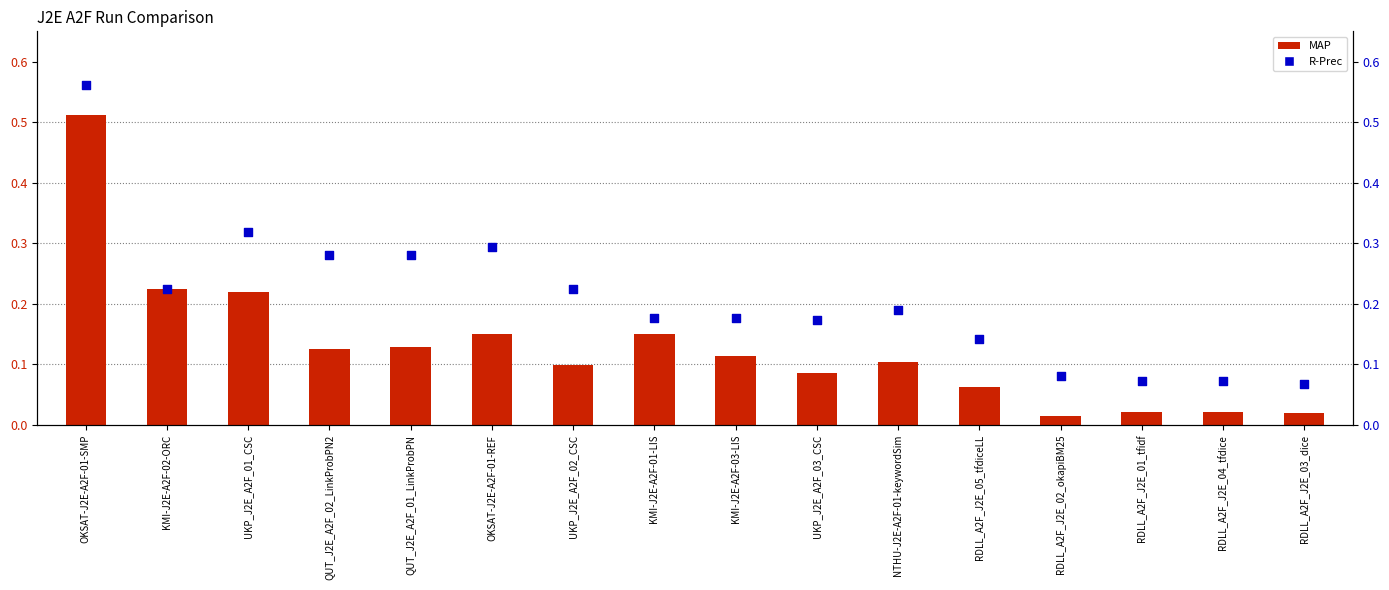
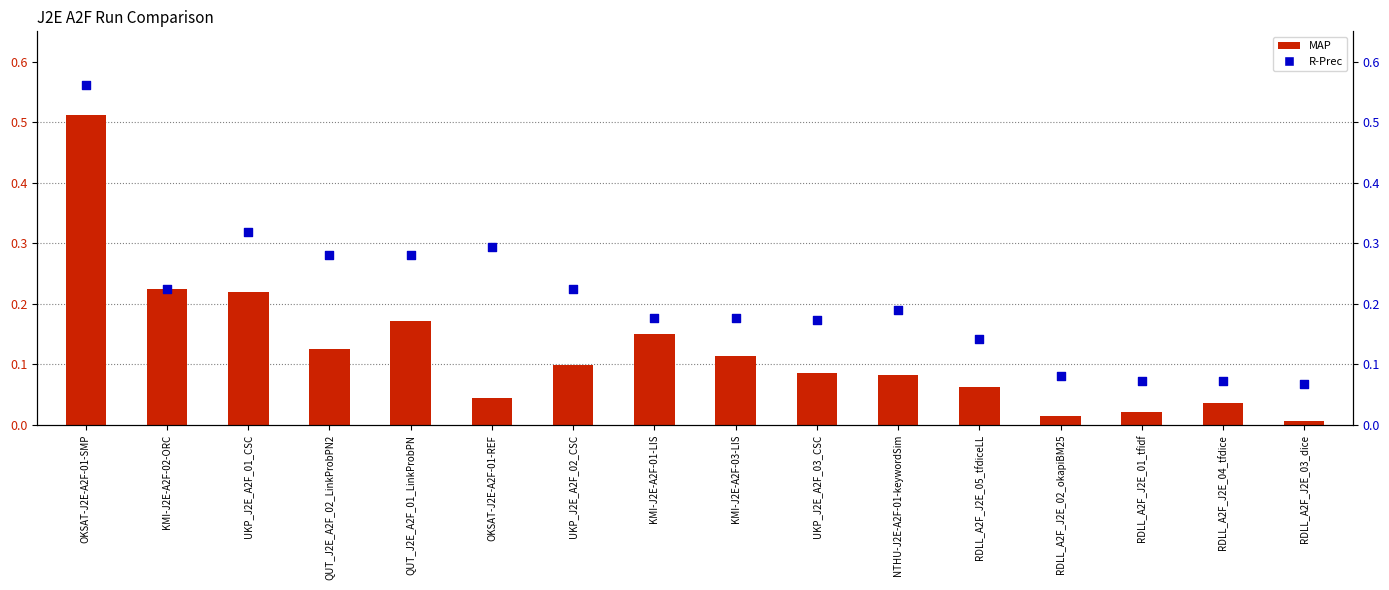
MAP, QUT_J2E_A2F_01_LinkProbPN: 0.13 -> 0.17
MAP, OKSAT-J2E-A2F-01-REF: 0.15 -> 0.04
MAP, NTHU-J2E-A2F-01-keywordSim: 0.10 -> 0.08
MAP, RDLL_A2F_J2E_04_tfdice: 0.02 -> 0.04
MAP, RDLL_A2F_J2E_03_dice: 0.02 -> 0.01
